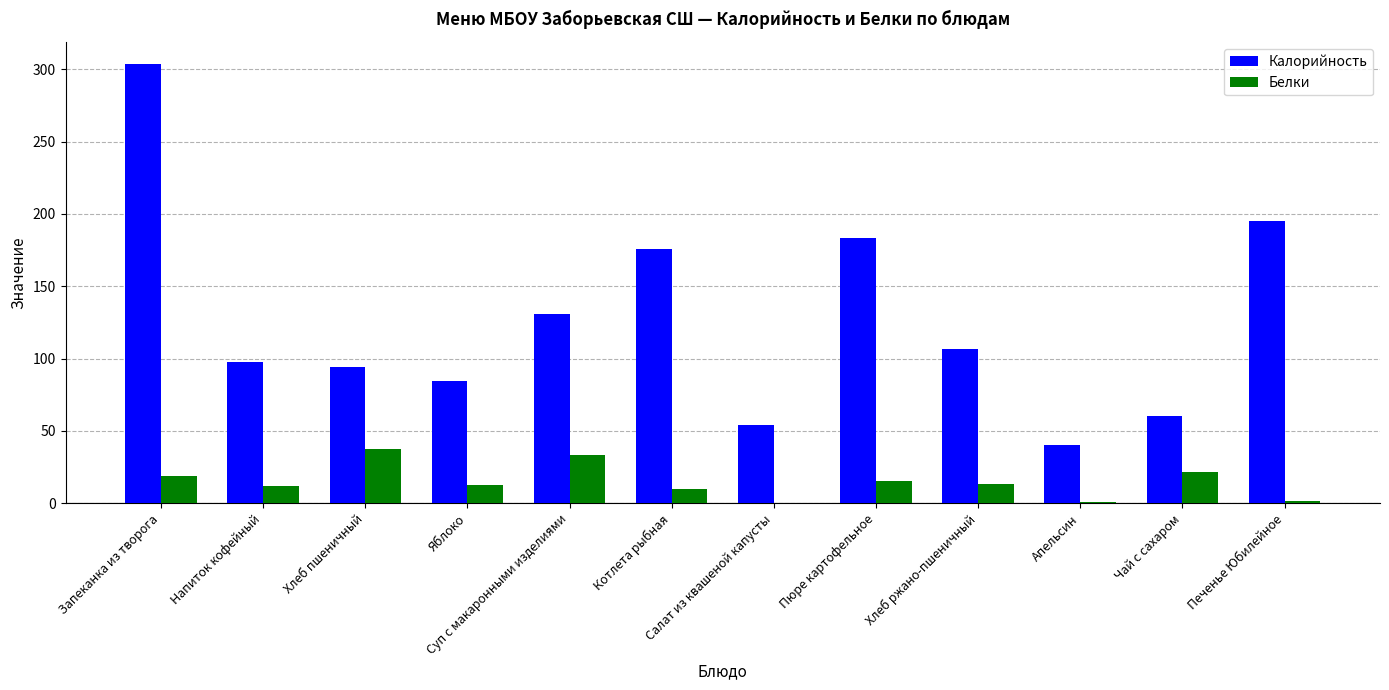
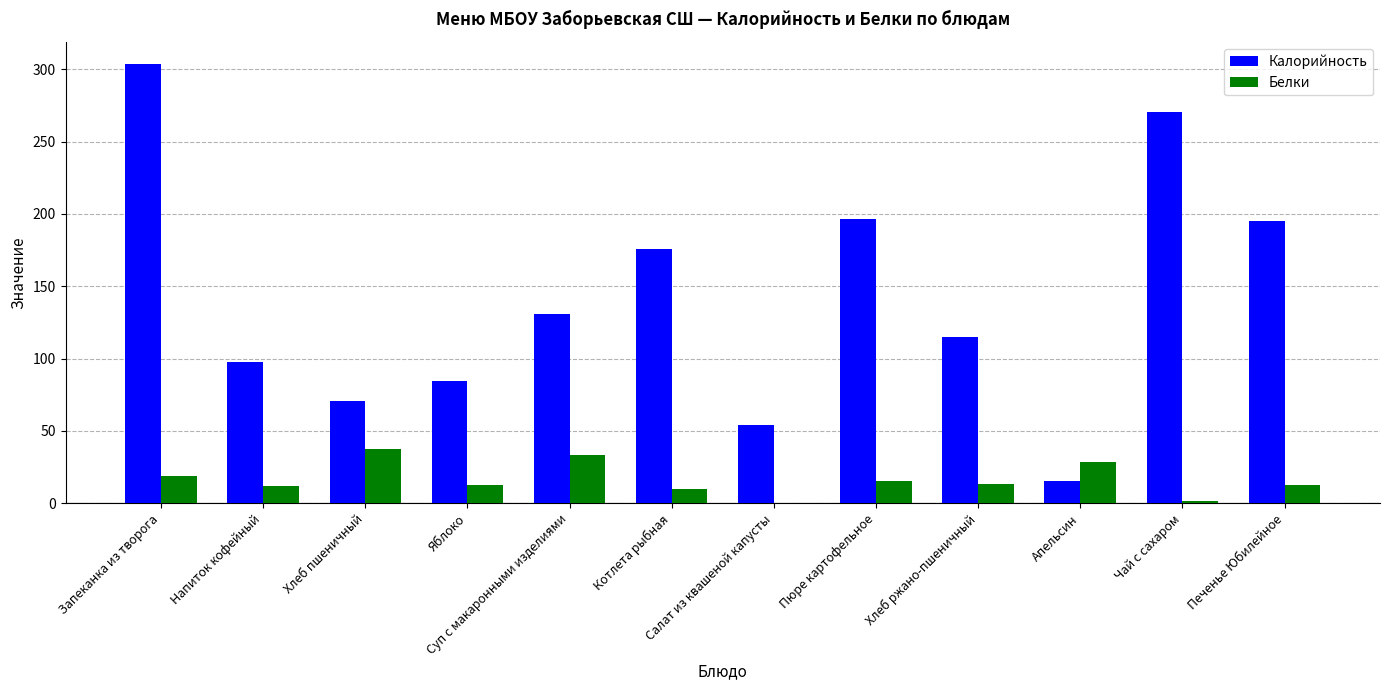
Калорийность, Хлеб пшеничный: 94 -> 70
Калорийность, Пюре картофельное: 183 -> 197
Калорийность, Хлеб ржано-пшеничный: 107 -> 115
Калорийность, Апельсин: 40 -> 16
Белки, Апельсин: 1 -> 29
Калорийность, Чай с сахаром: 60 -> 270
Белки, Чай с сахаром: 22 -> 2
Белки, Печенье Юбилейное: 2 -> 13
